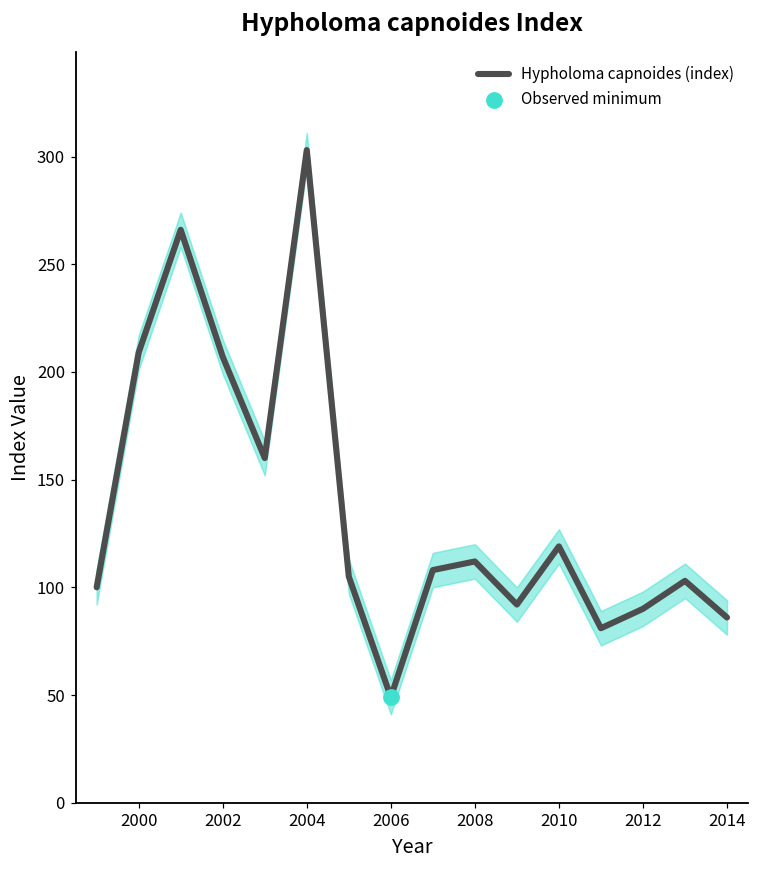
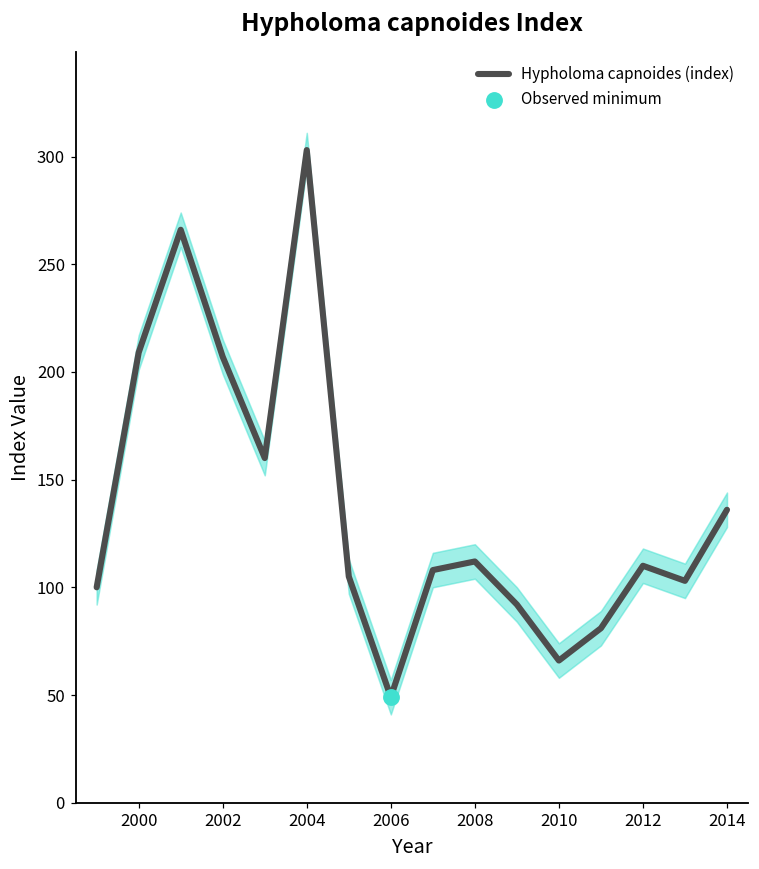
Hypholoma capnoides (index), 2010: 119 -> 66
Hypholoma capnoides (index), 2012: 90 -> 110
Hypholoma capnoides (index), 2014: 86 -> 136
